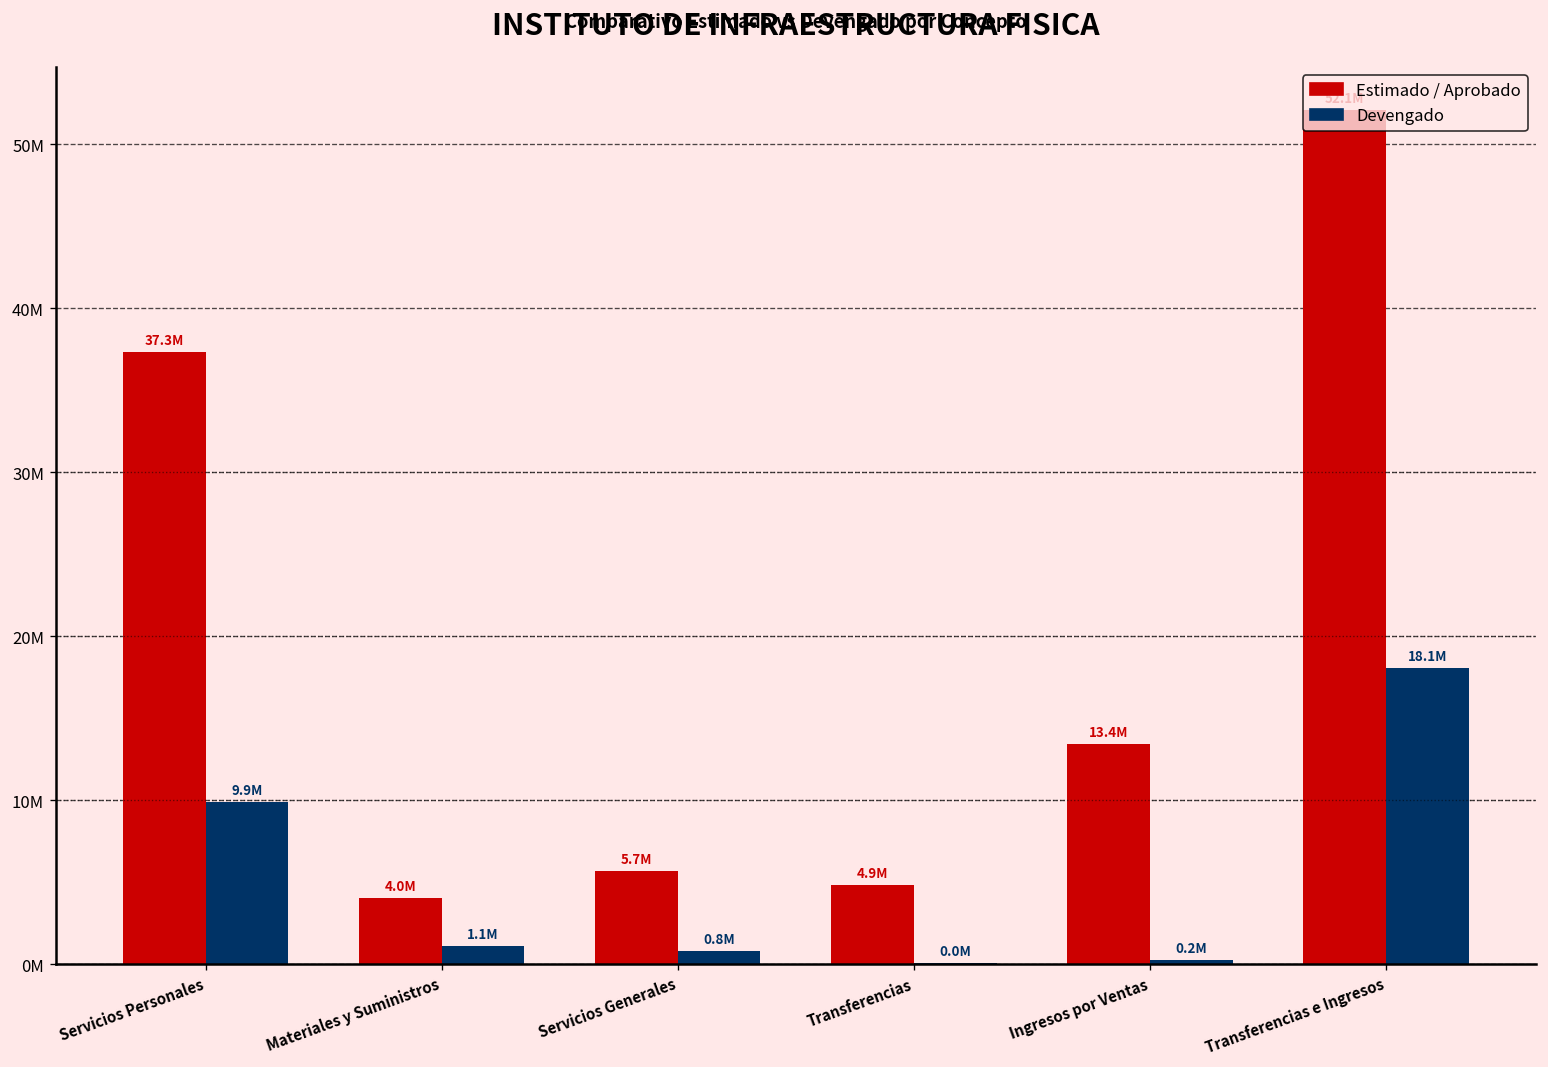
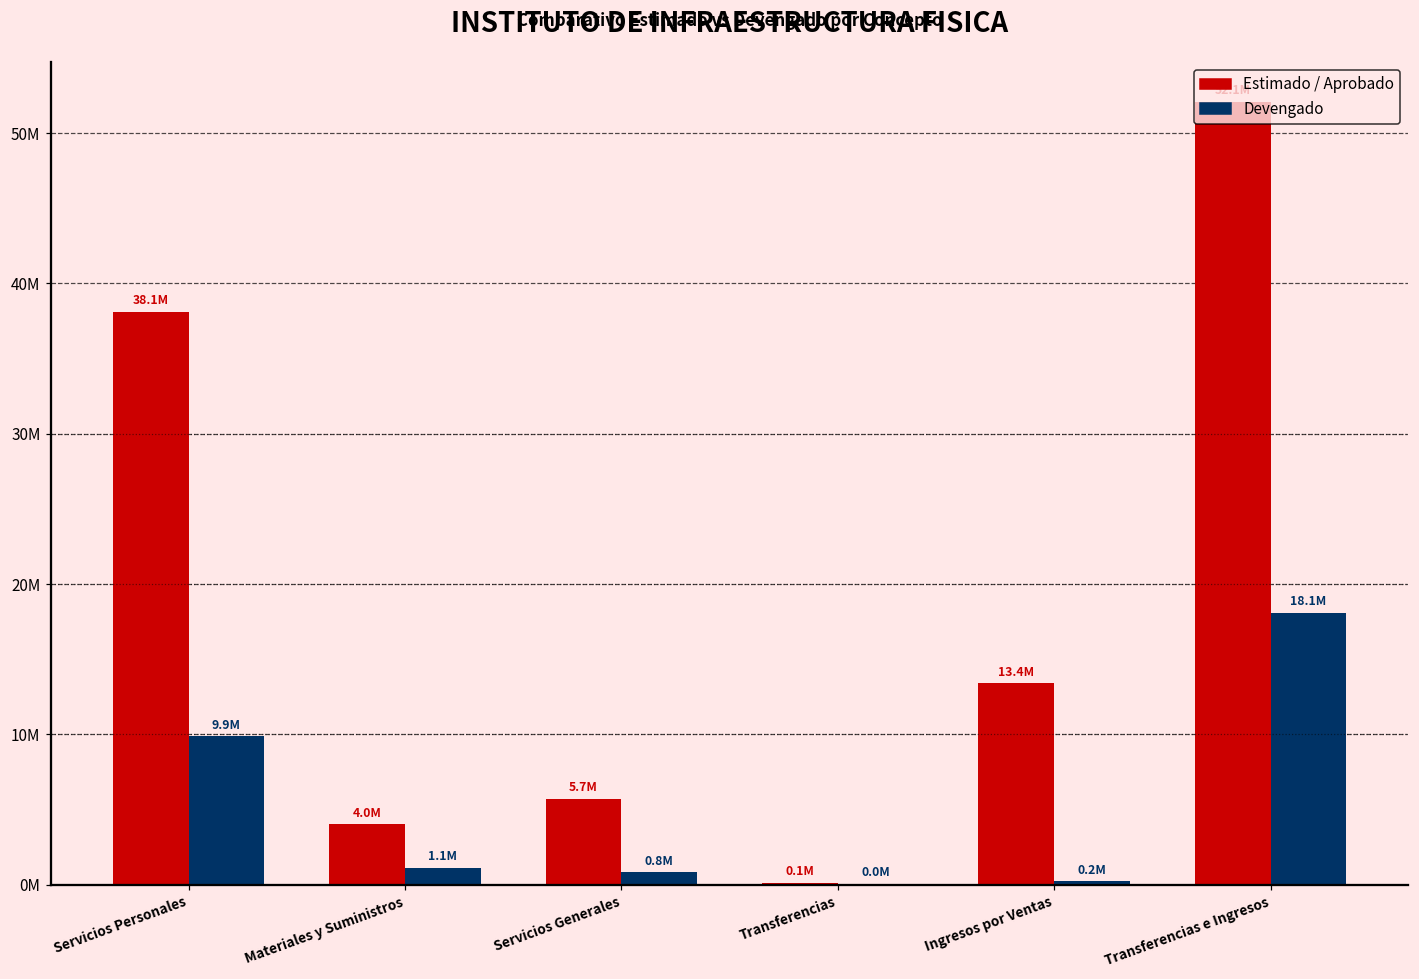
Estimado / Aprobado, Servicios Personales: 37.3M -> 38.1M
Estimado / Aprobado, Transferencias: 4.9M -> 0.1M
